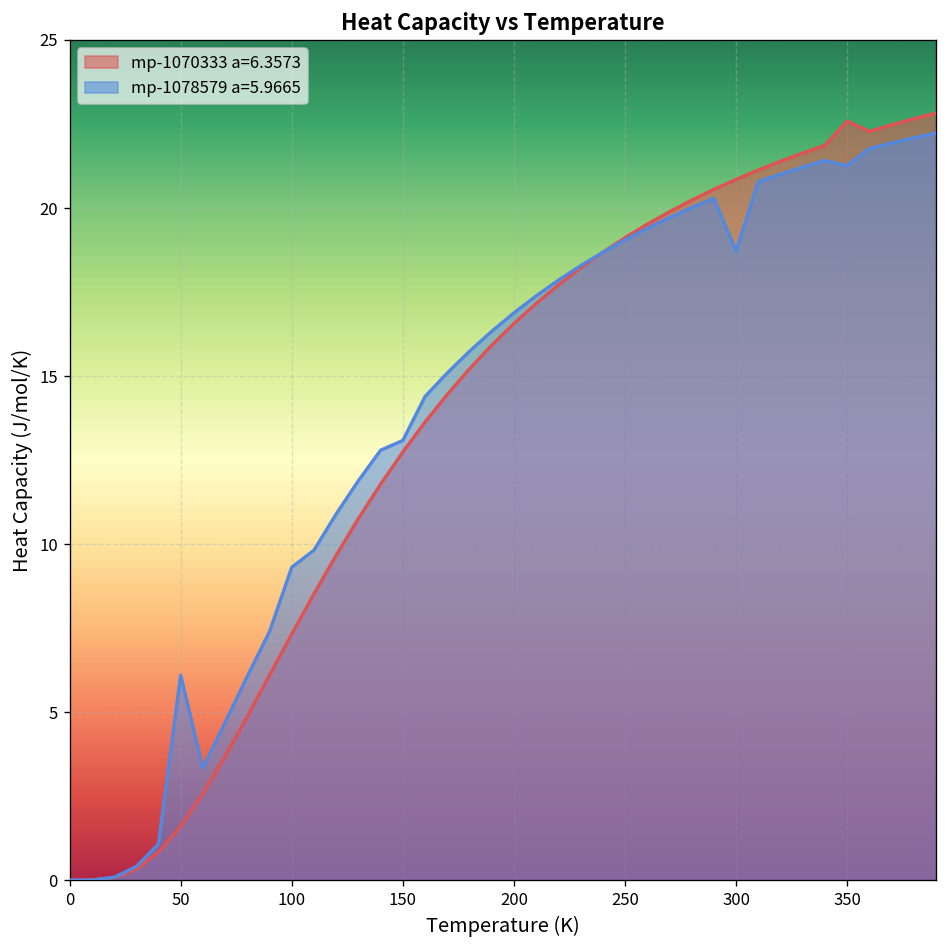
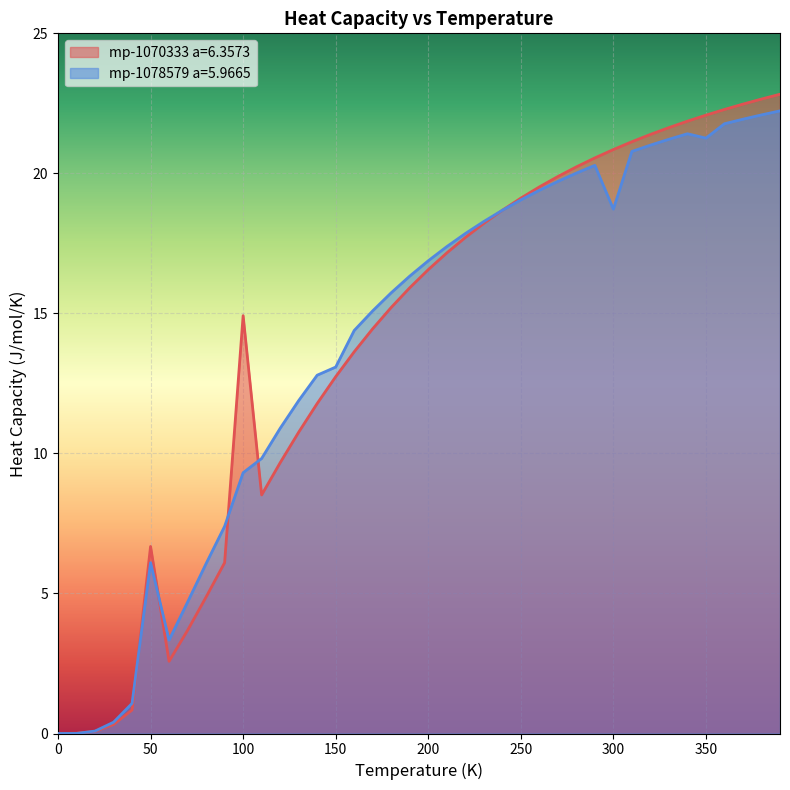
mp-1070333 a=6.3573, 50: 1.6 -> 6.7
mp-1070333 a=6.3573, 100: 7.3 -> 14.9
mp-1070333 a=6.3573, 350: 22.6 -> 22.1
